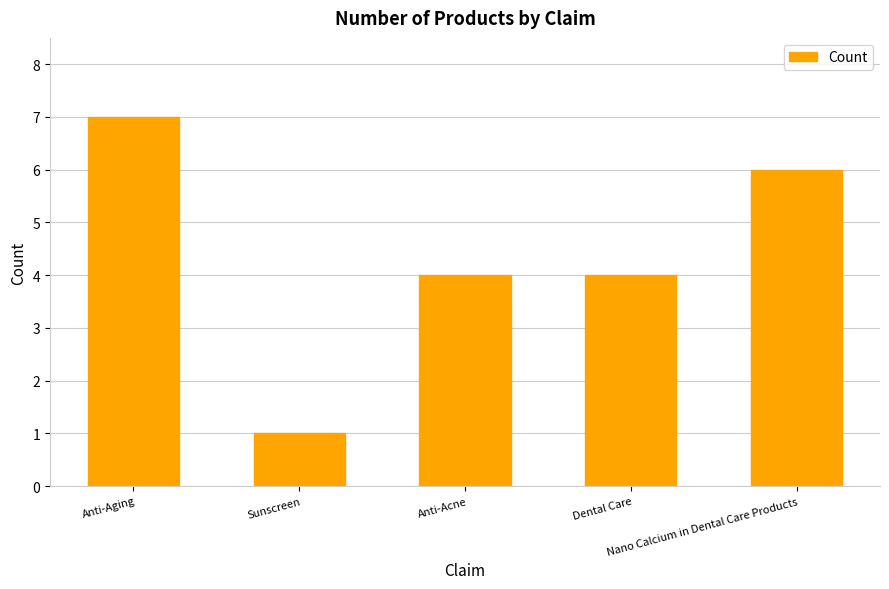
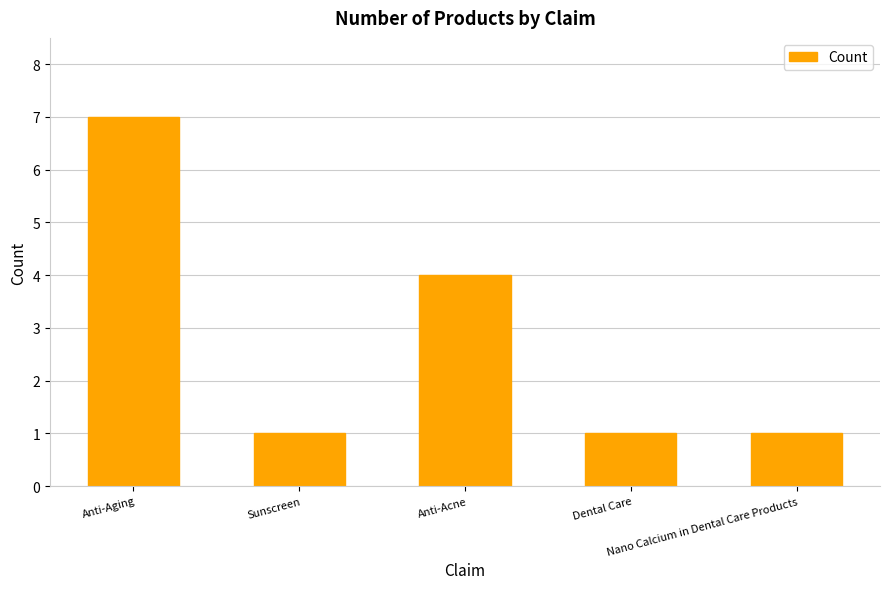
Dental Care: 4 -> 1
Nano Calcium in Dental Care Products: 6 -> 1
